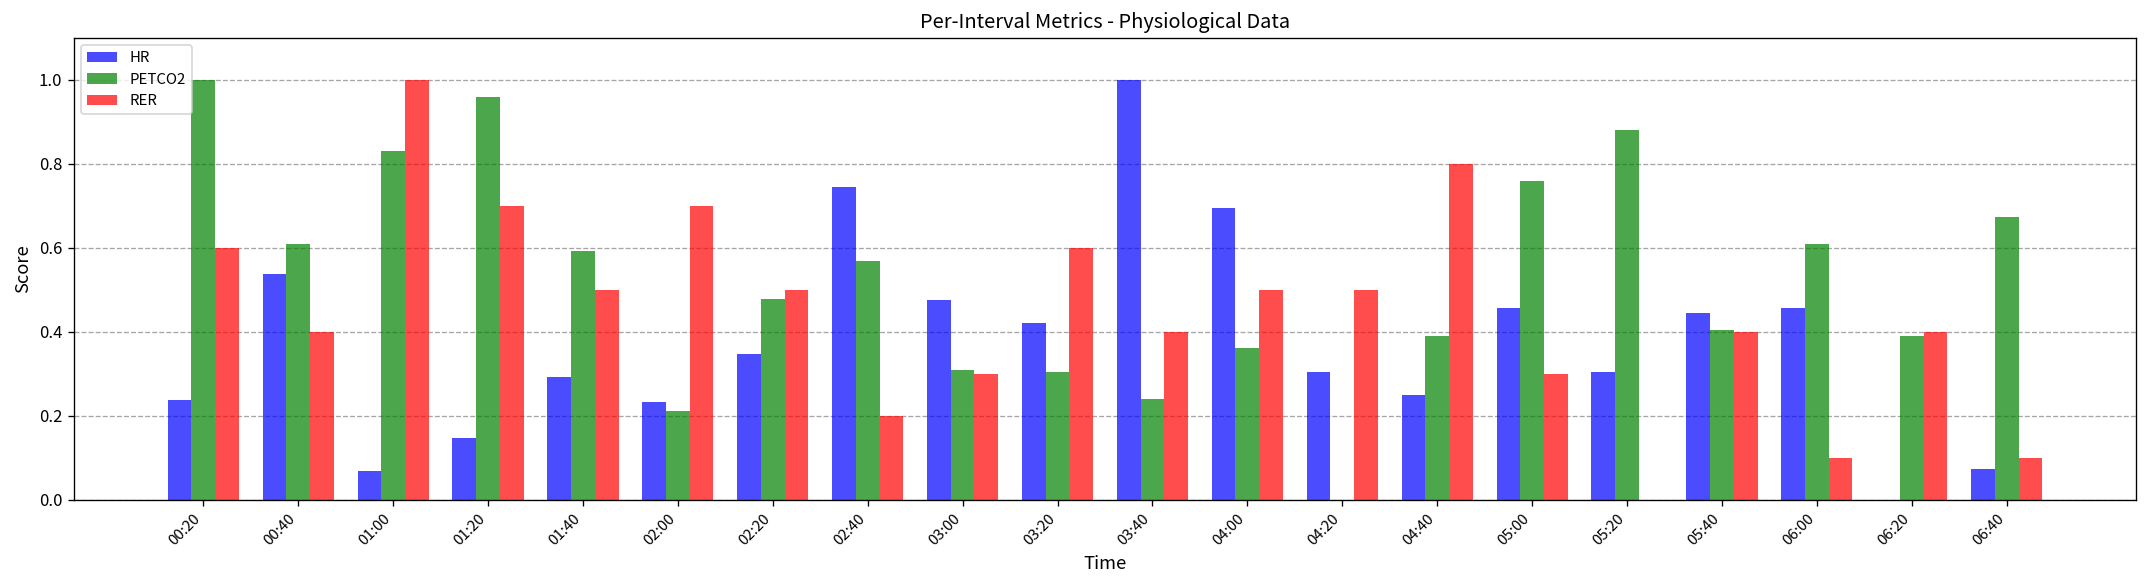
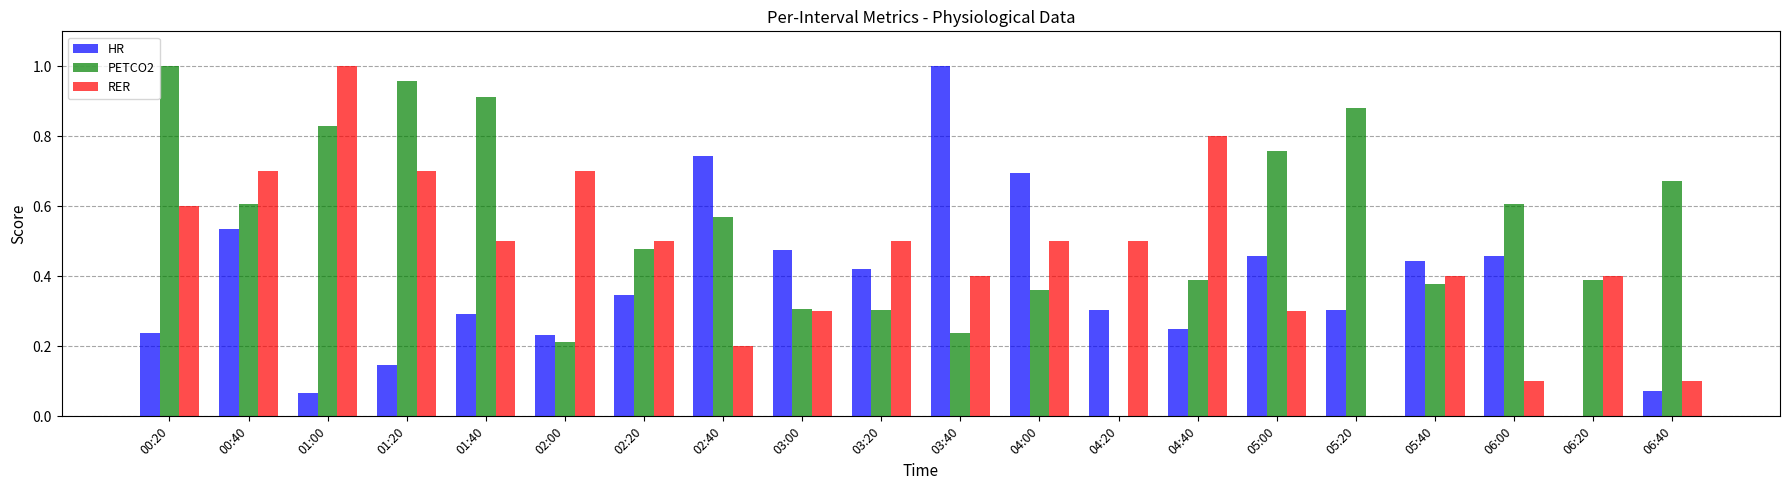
RER, 00:40: 0.40 -> 0.70
PETCO2, 01:40: 0.59 -> 0.91
RER, 03:20: 0.60 -> 0.50
PETCO2, 05:40: 0.40 -> 0.38
